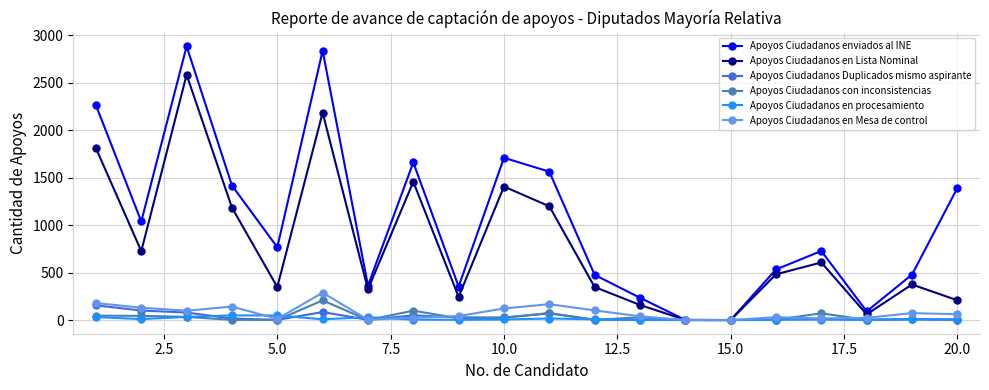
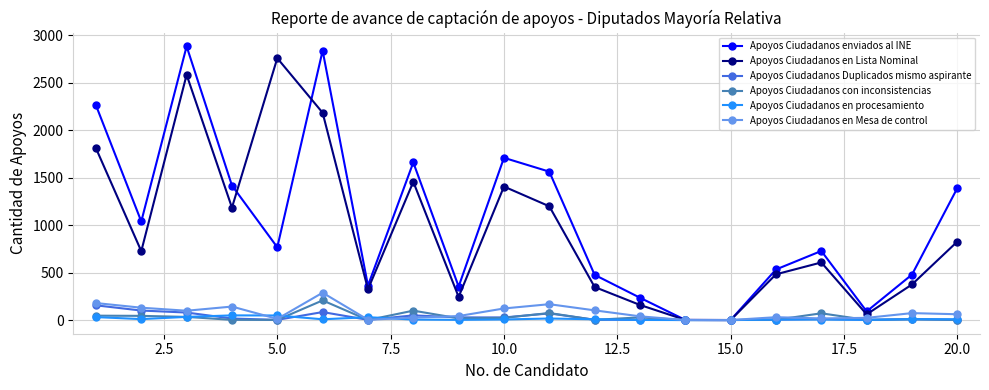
Apoyos Ciudadanos en Lista Nominal, 5.0: 300 -> 2800
Apoyos Ciudadanos en Lista Nominal, 20.0: 200 -> 800
